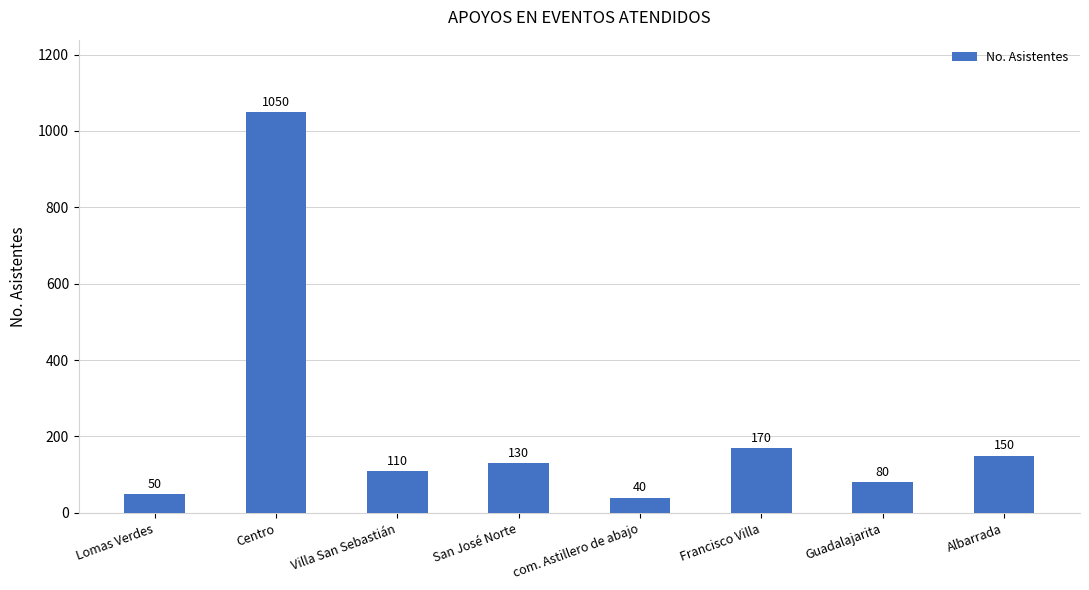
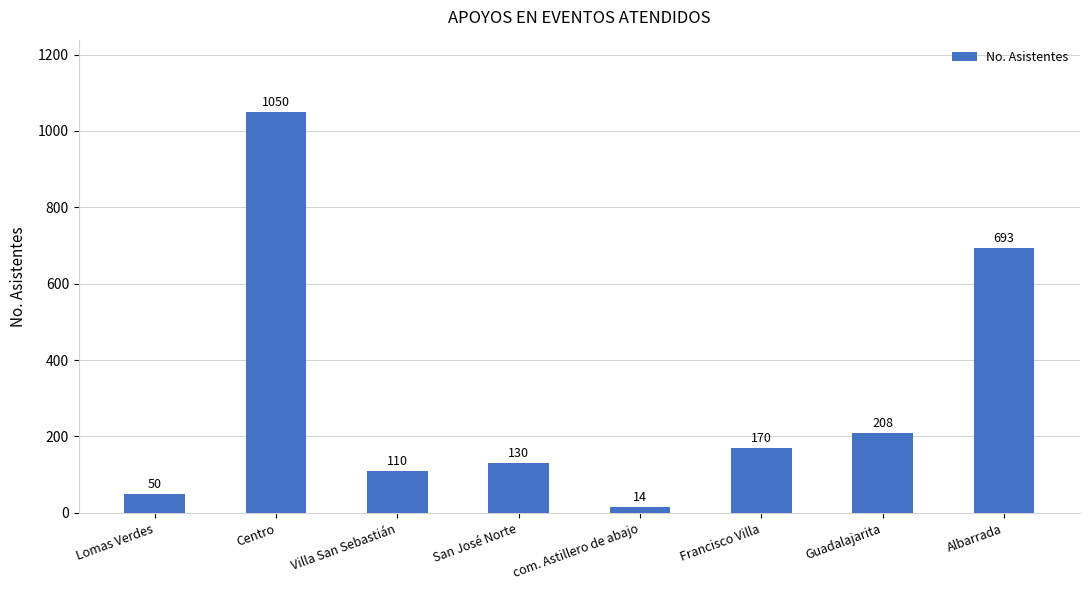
com. Astillero de abajo: 40 -> 14
Guadalajarita: 80 -> 208
Albarrada: 150 -> 693
